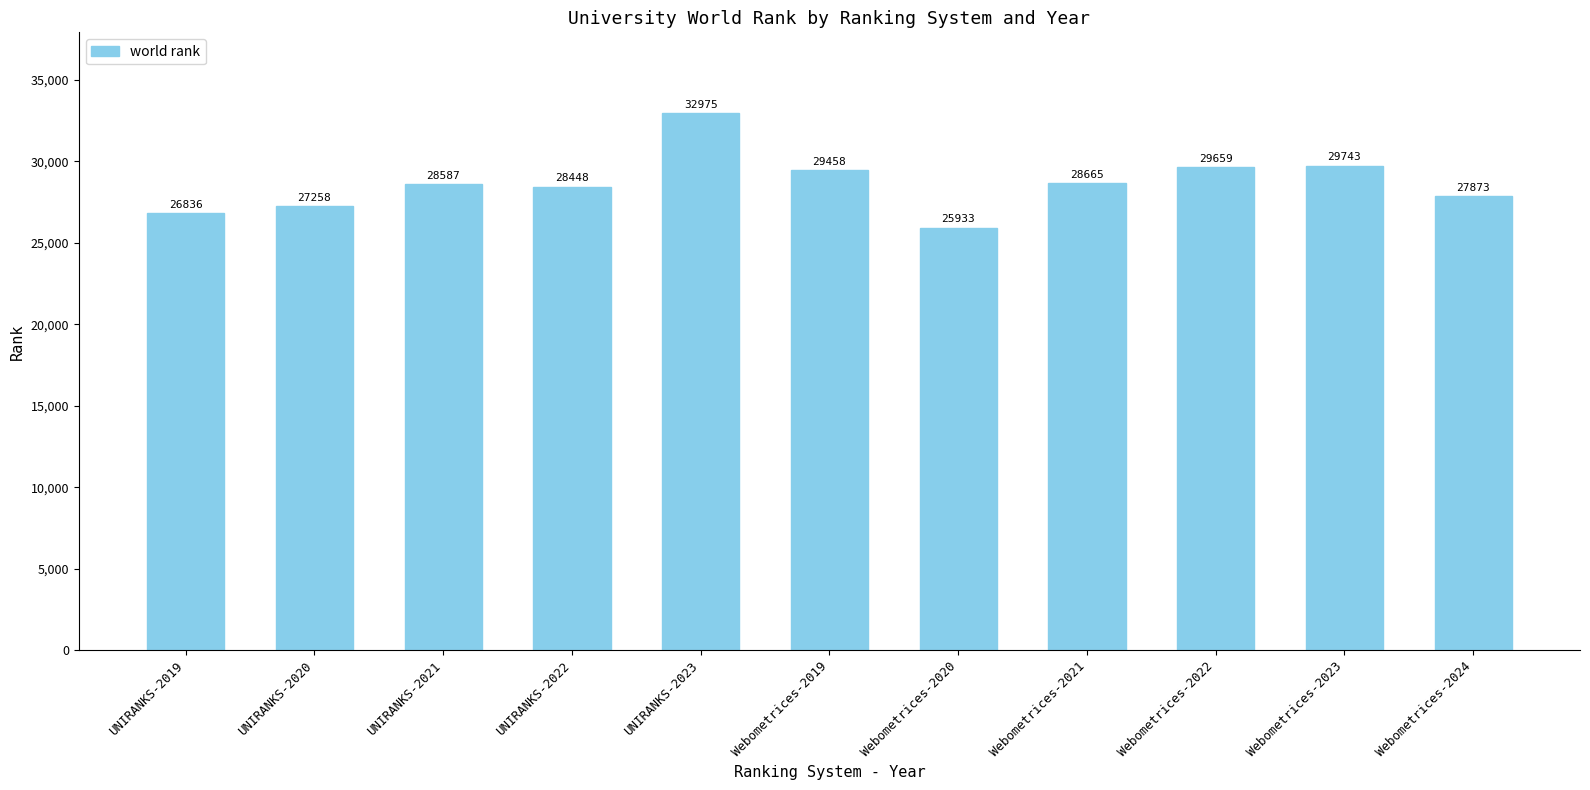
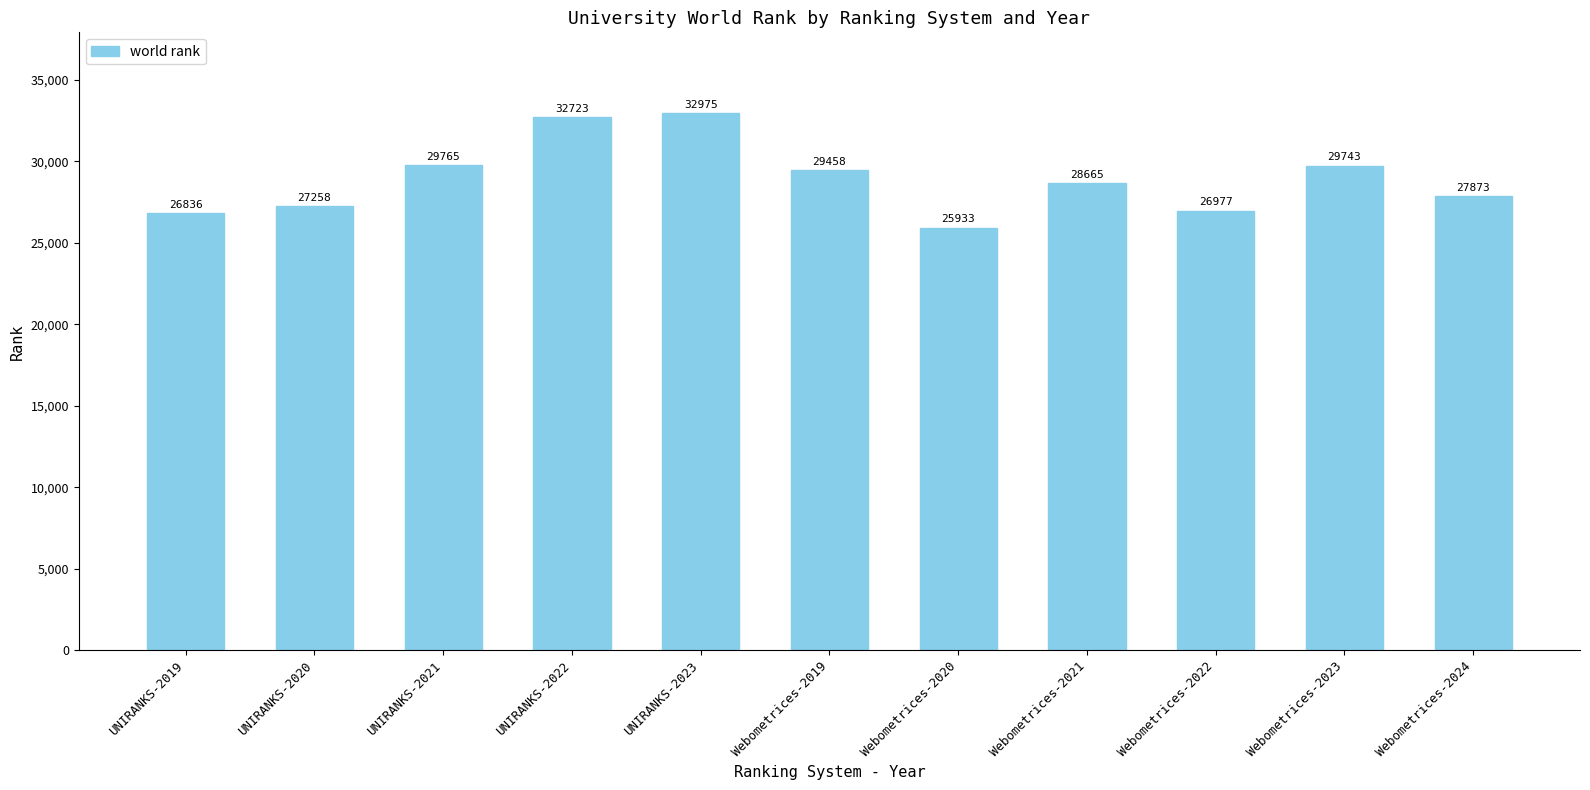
UNIRANKS-2021: 28587 -> 29765
UNIRANKS-2022: 28448 -> 32723
Webometrices-2022: 29659 -> 26977
